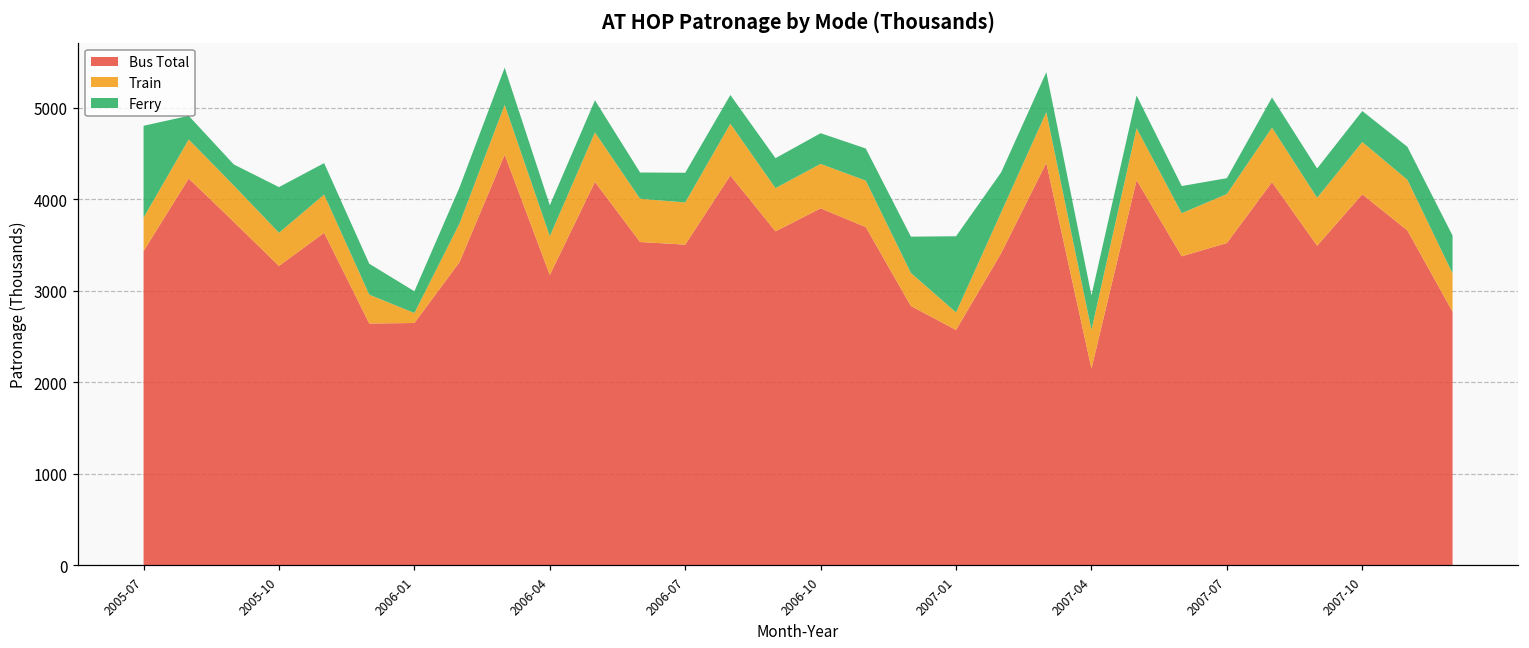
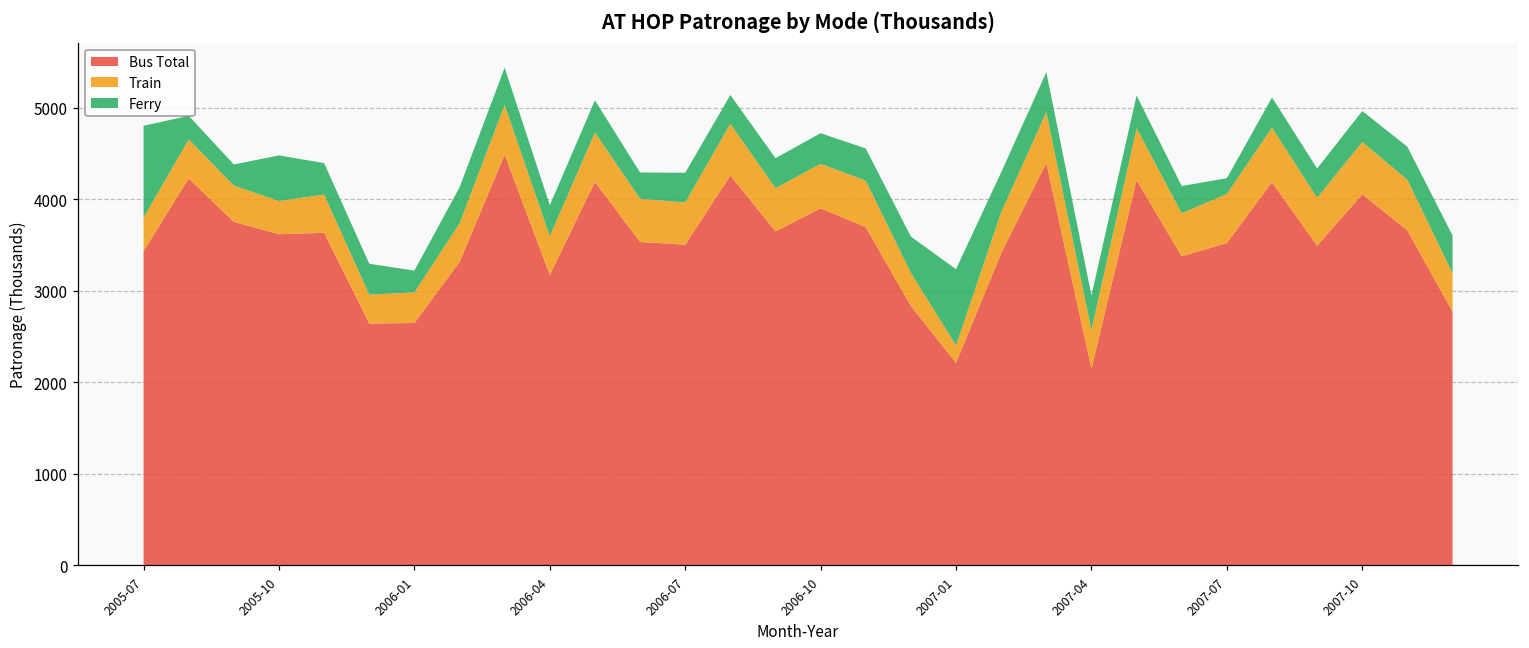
Bus Total, 2005-10: 3300 -> 3600
Train, 2006-01: 100 -> 300
Bus Total, 2007-01: 2600 -> 2200
